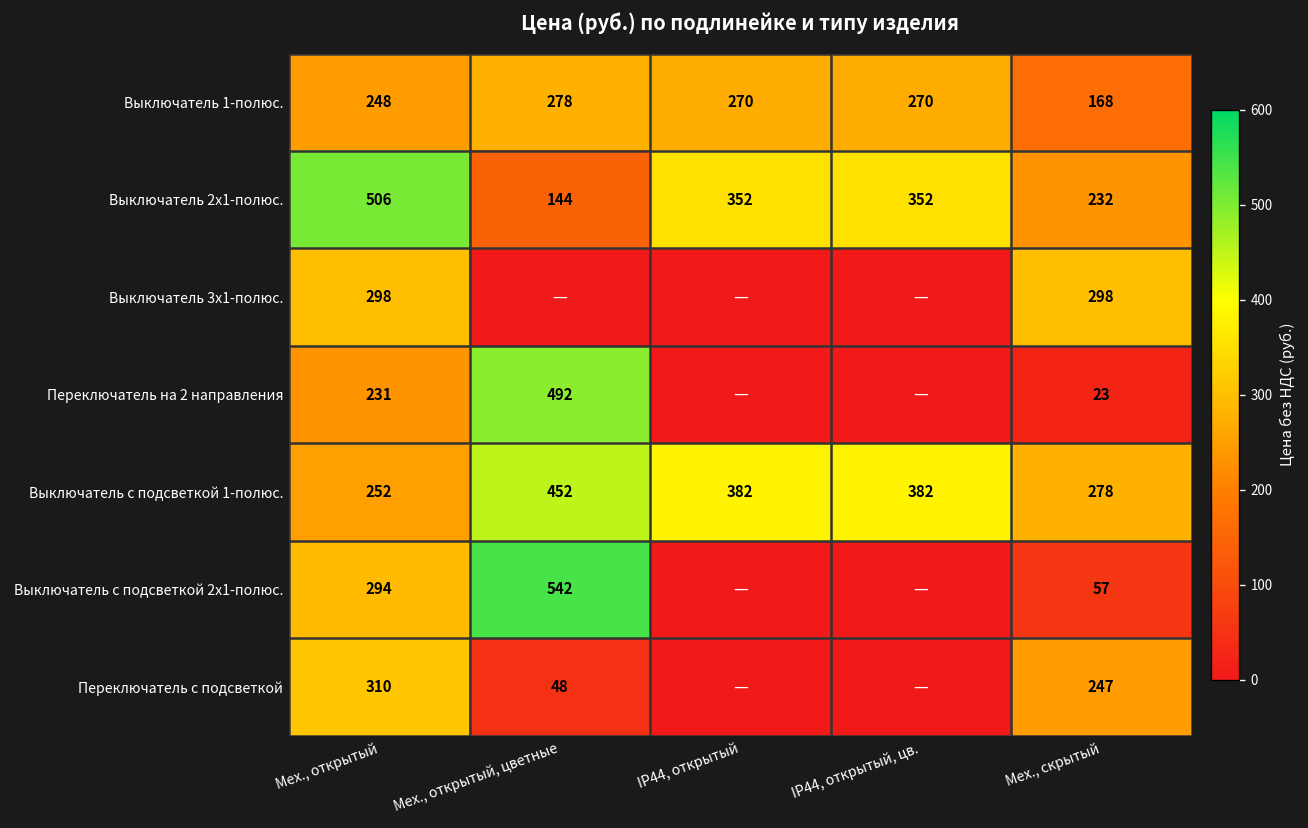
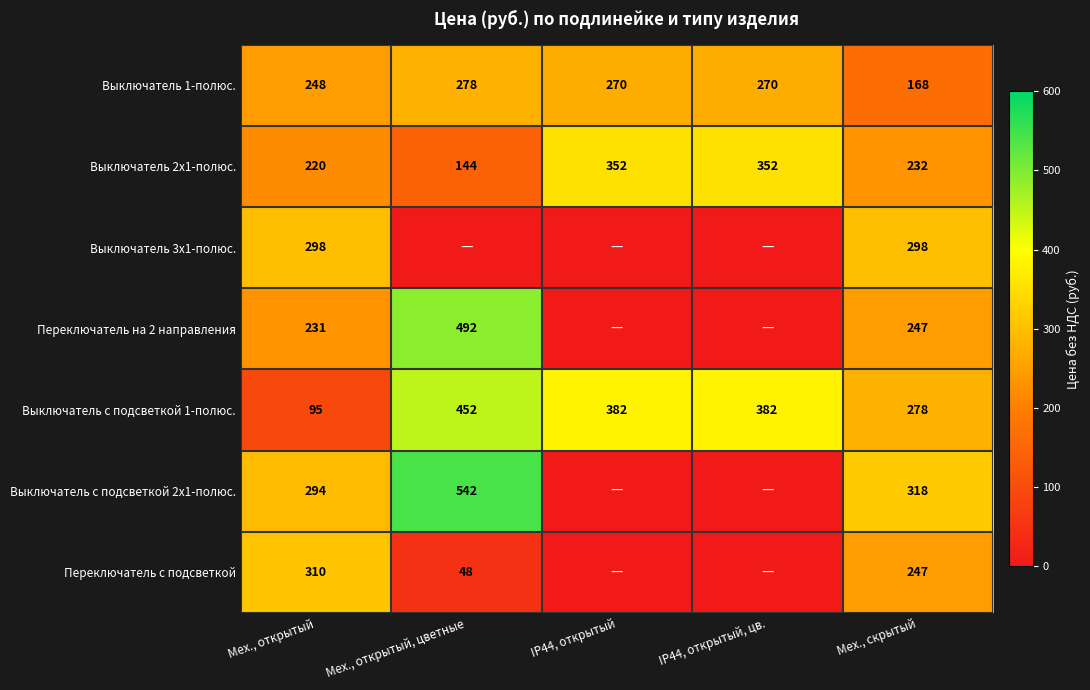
Выключатель 2х1-полюс., Мех., открытый: 506 -> 220
Переключатель на 2 направления, Мех., скрытый: 23 -> 247
Выключатель с подсветкой 1-полюс., Мех., открытый: 252 -> 95
Выключатель с подсветкой 2х1-полюс., Мех., скрытый: 57 -> 318
